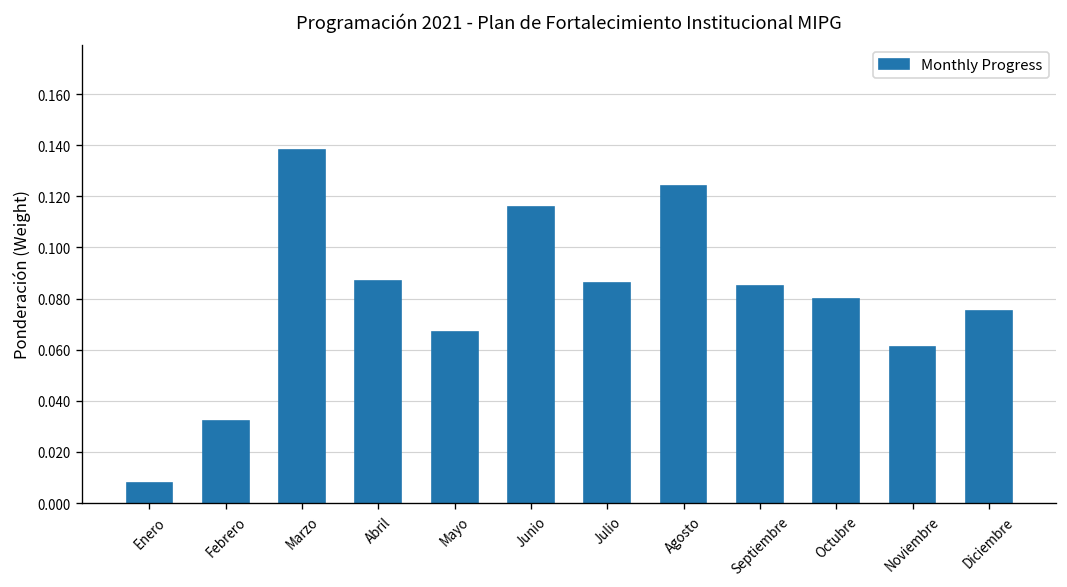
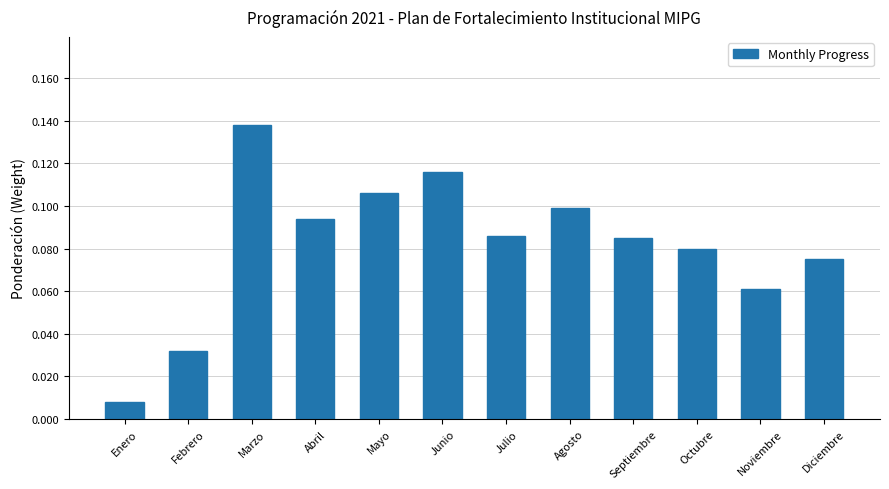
Abril: 0.087 -> 0.094
Mayo: 0.067 -> 0.106
Agosto: 0.124 -> 0.099
